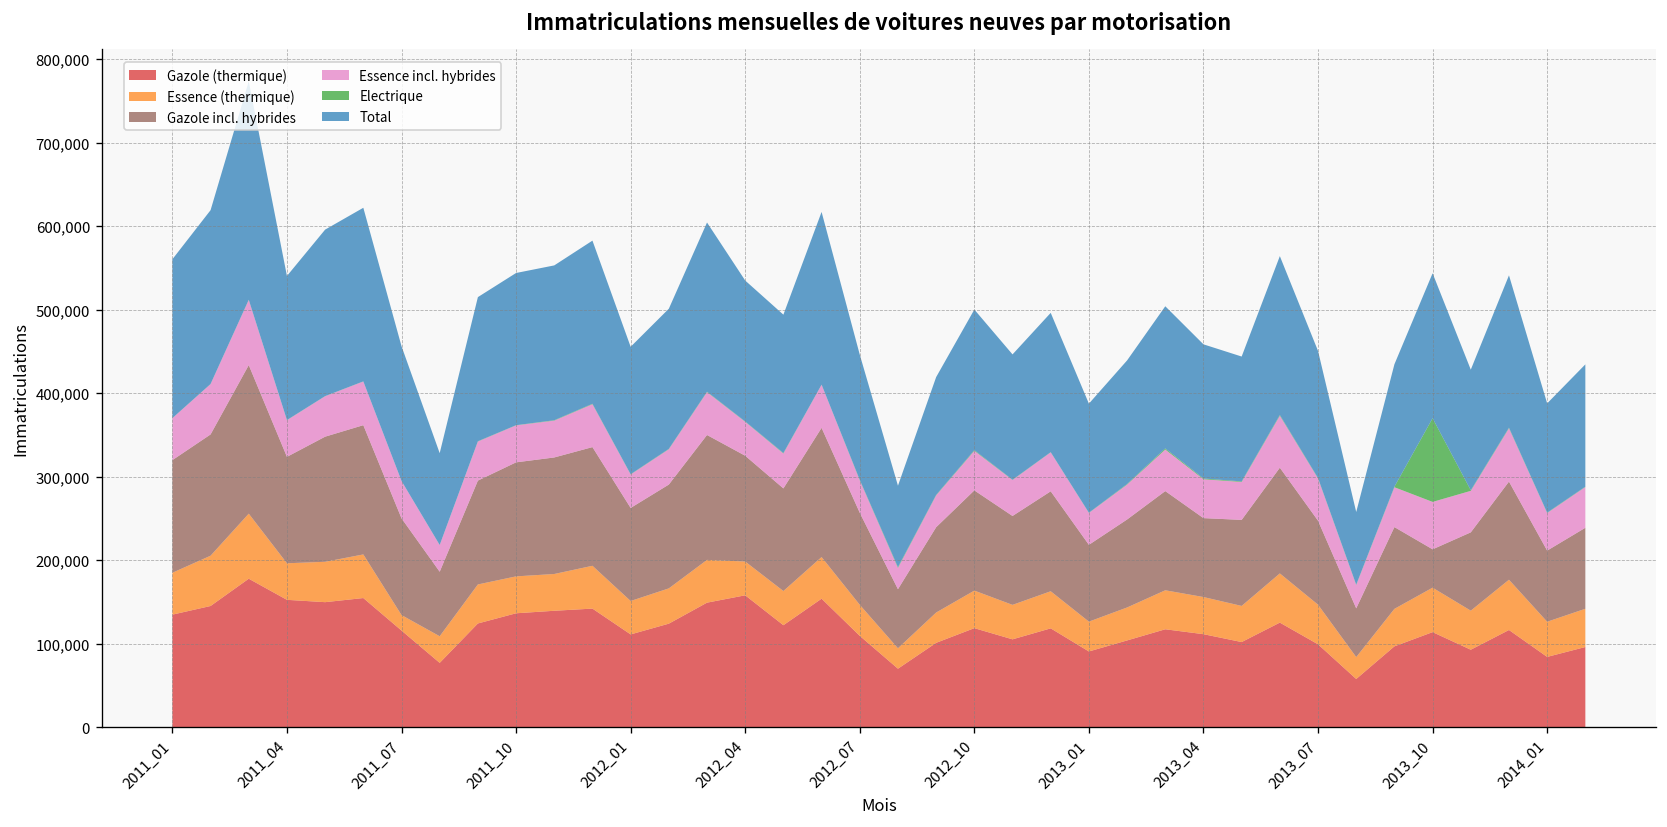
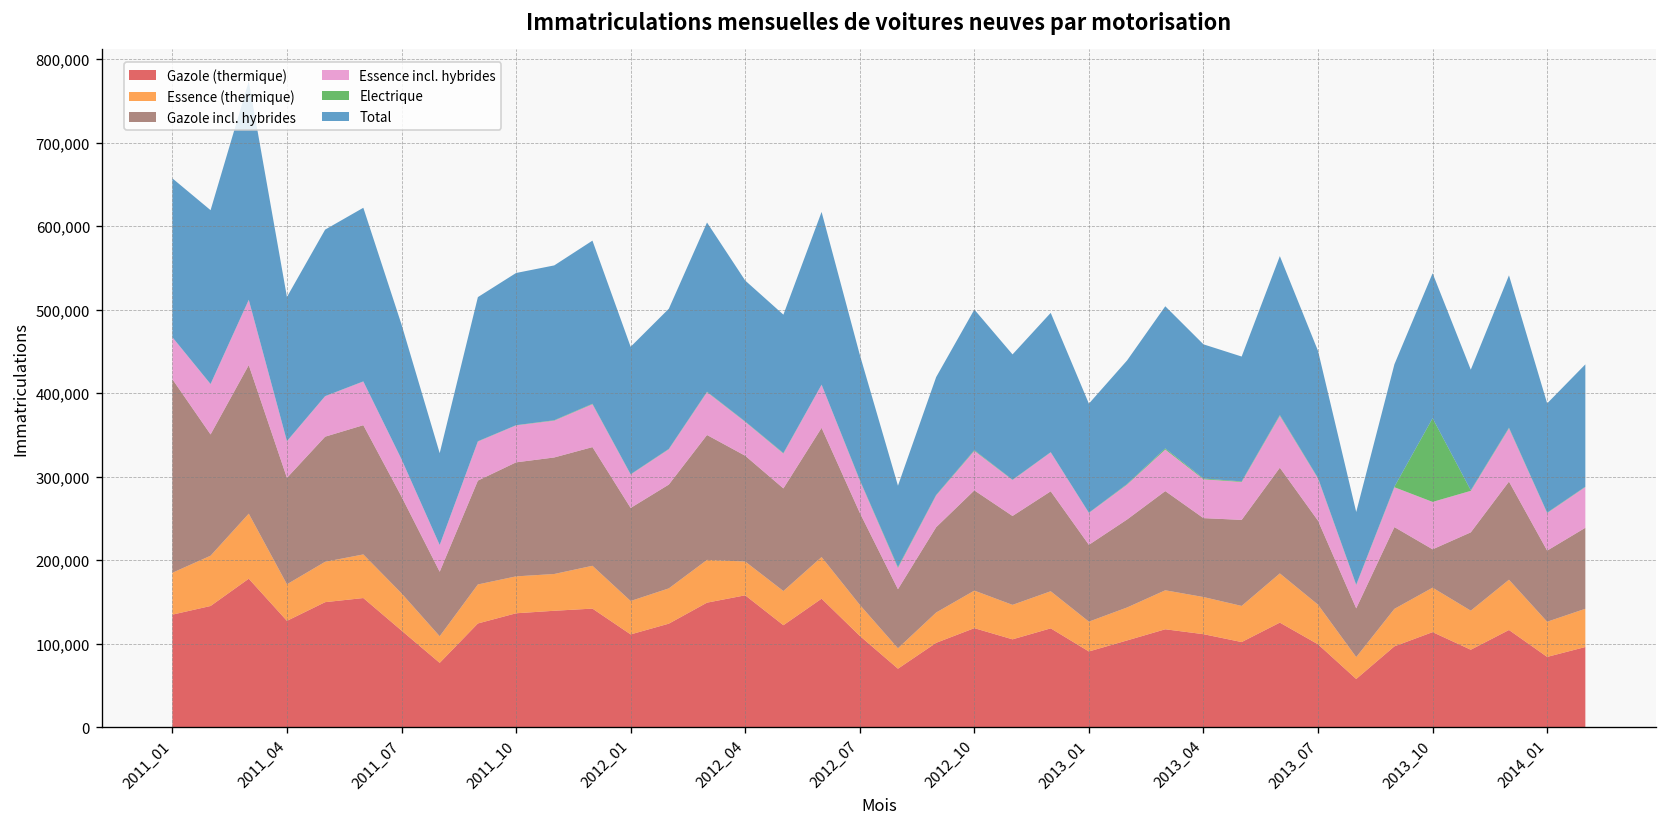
Gazole incl. hybrides, 2011_01: 130,000 -> 230,000
Gazole (thermique), 2011_04: 150,000 -> 130,000
Essence (thermique), 2011_07: 20,000 -> 40,000
